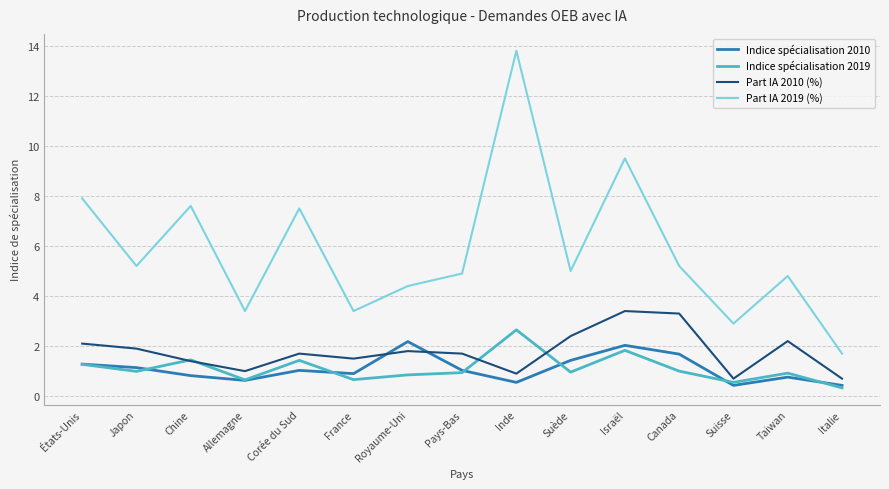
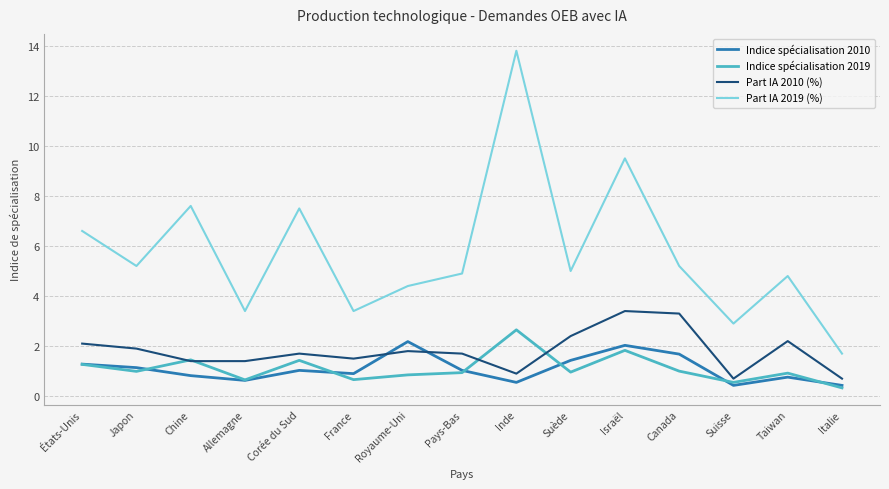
Part IA 2019 (%), États-Unis: 7.9 -> 6.6
Part IA 2010 (%), Allemagne: 1.0 -> 1.4
